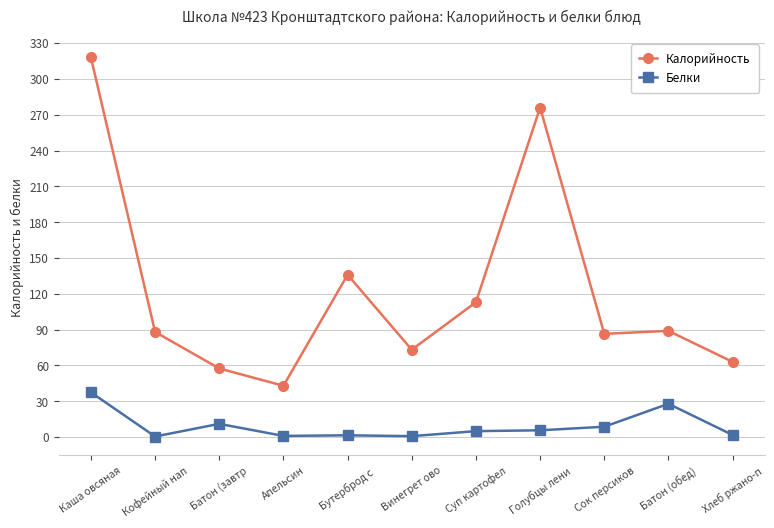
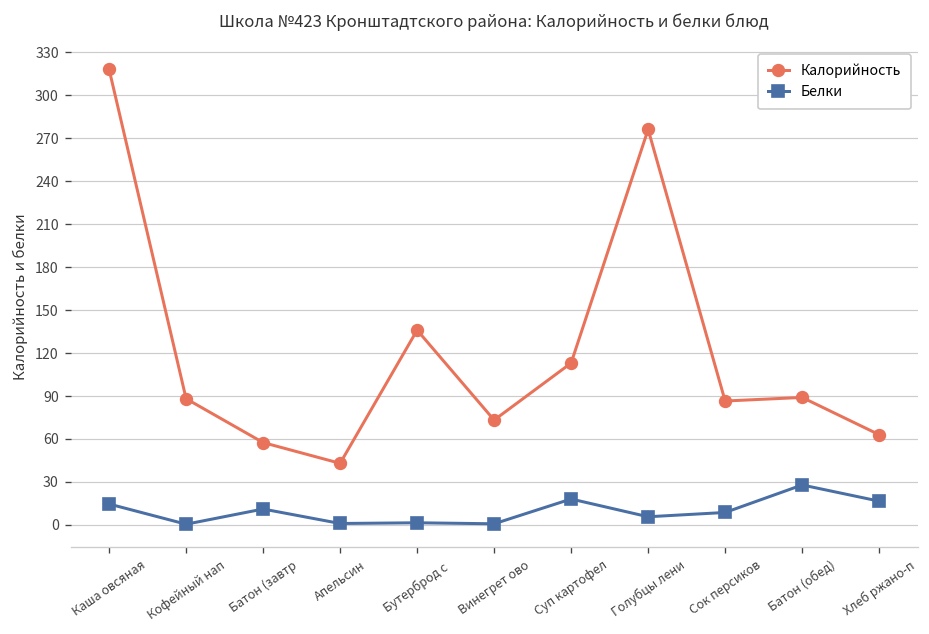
Белки, Каша овсяная: 38 -> 15
Белки, Суп картофел: 5 -> 18
Белки, Хлеб ржано-п: 2 -> 17
